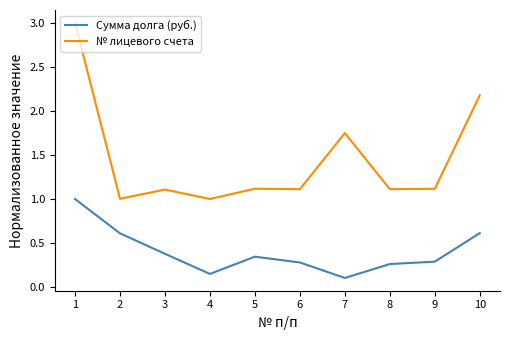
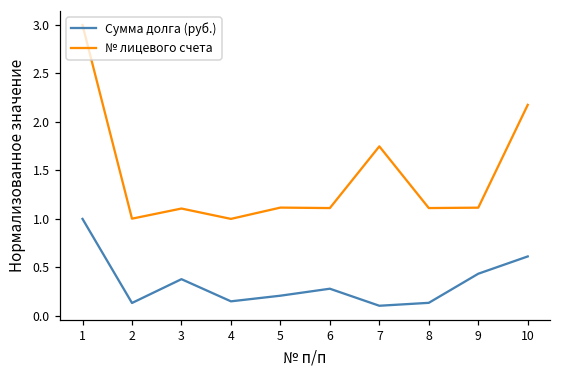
Сумма долга (руб.), 2: 0.6 -> 0.1
Сумма долга (руб.), 5: 0.3 -> 0.2
Сумма долга (руб.), 8: 0.3 -> 0.1
Сумма долга (руб.), 9: 0.3 -> 0.4
